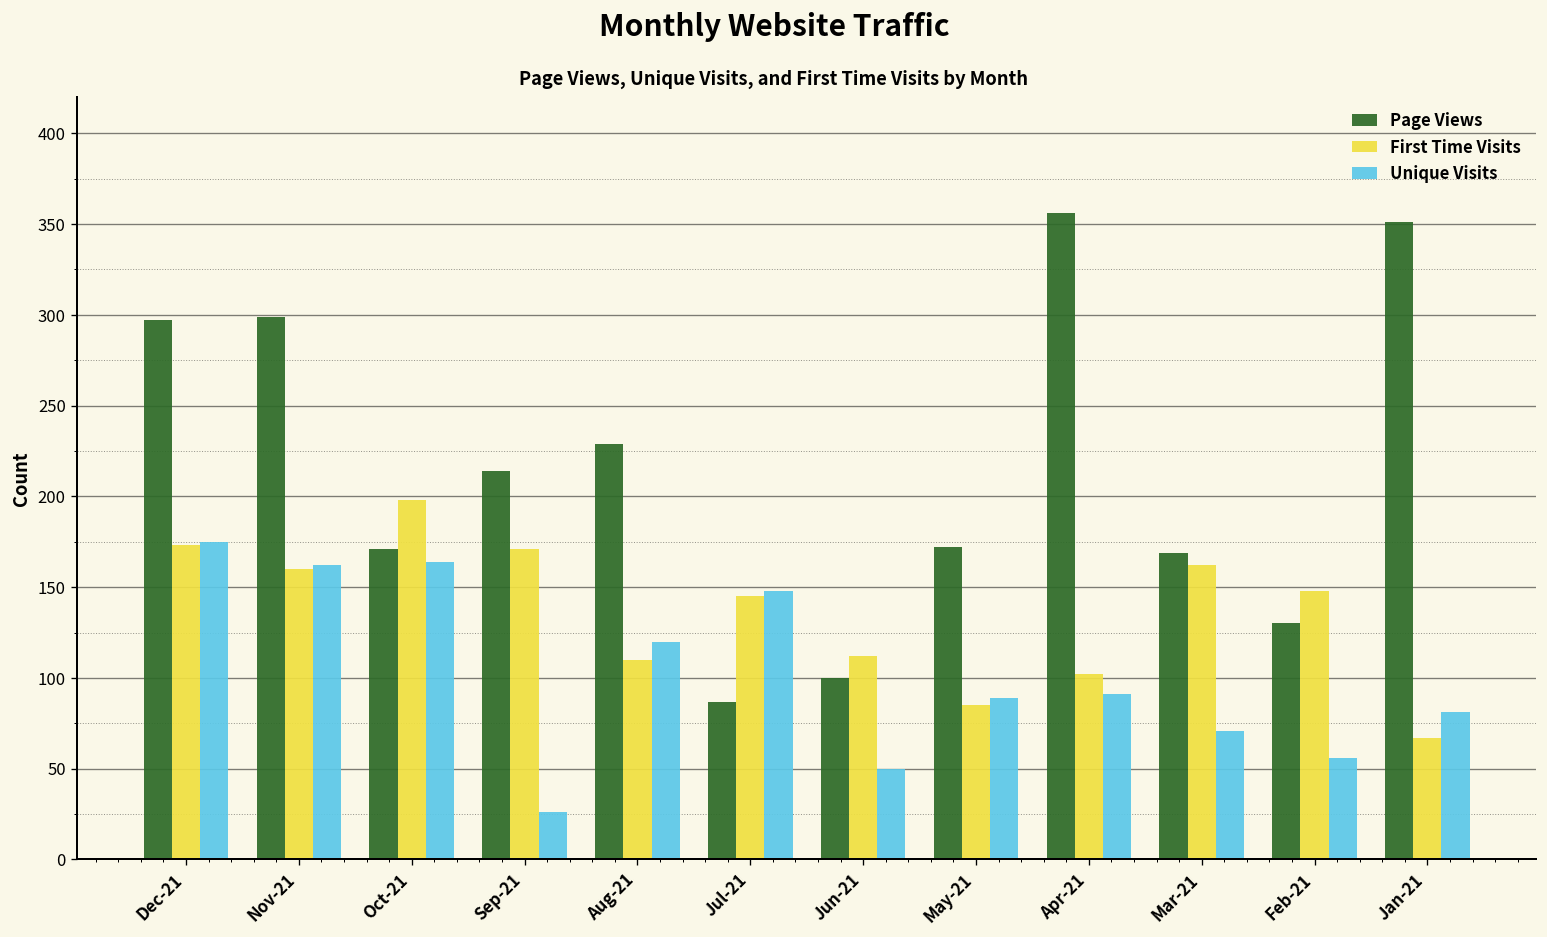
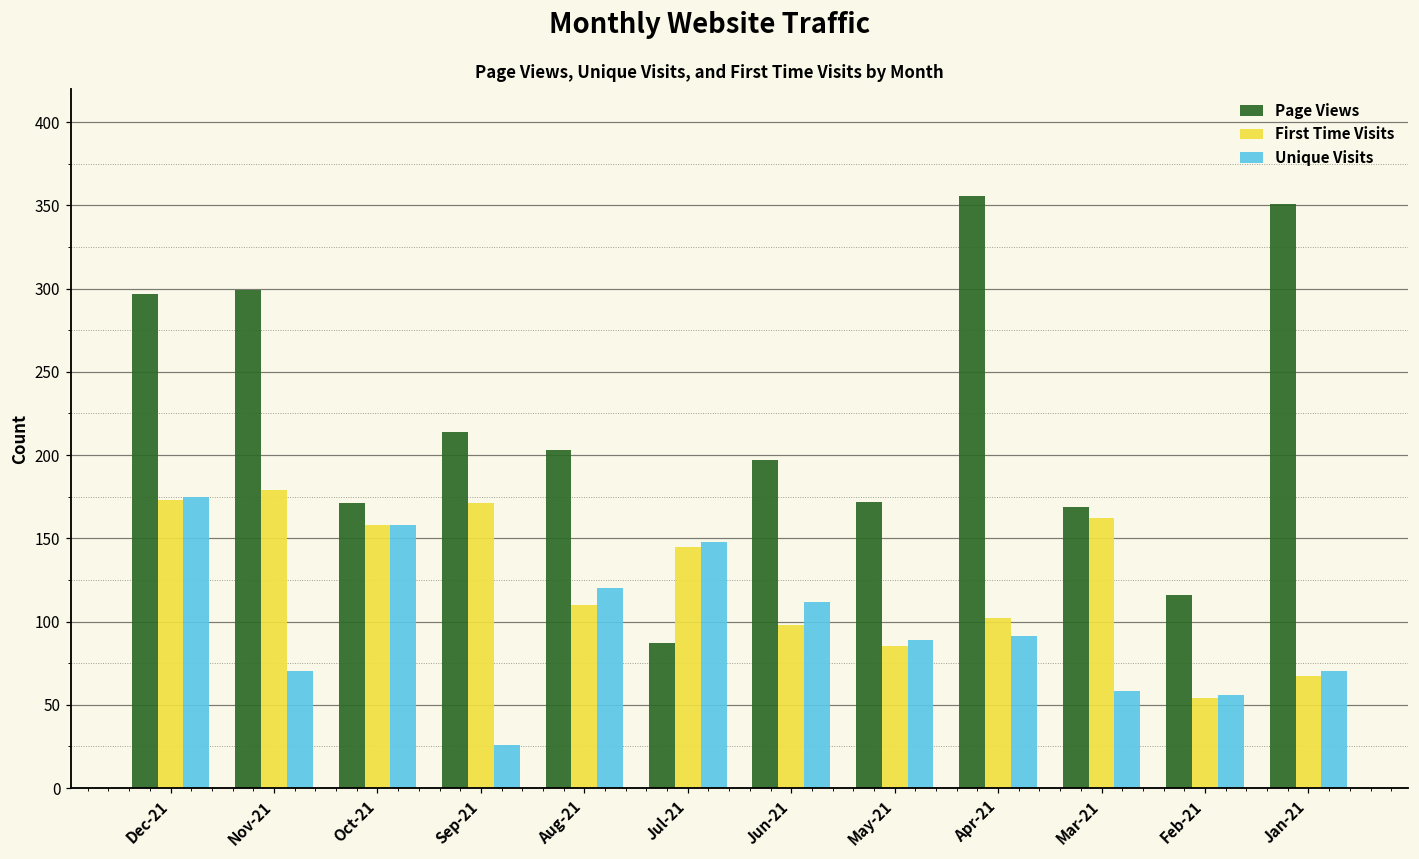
First Time Visits, Nov-21: 160 -> 179
Unique Visits, Nov-21: 162 -> 70
First Time Visits, Oct-21: 198 -> 158
Unique Visits, Oct-21: 164 -> 158
Page Views, Aug-21: 229 -> 203
Page Views, Jun-21: 100 -> 197
First Time Visits, Jun-21: 112 -> 98
Unique Visits, Jun-21: 50 -> 112
Unique Visits, Mar-21: 71 -> 58
Page Views, Feb-21: 130 -> 116
First Time Visits, Feb-21: 148 -> 54
Unique Visits, Jan-21: 81 -> 70
